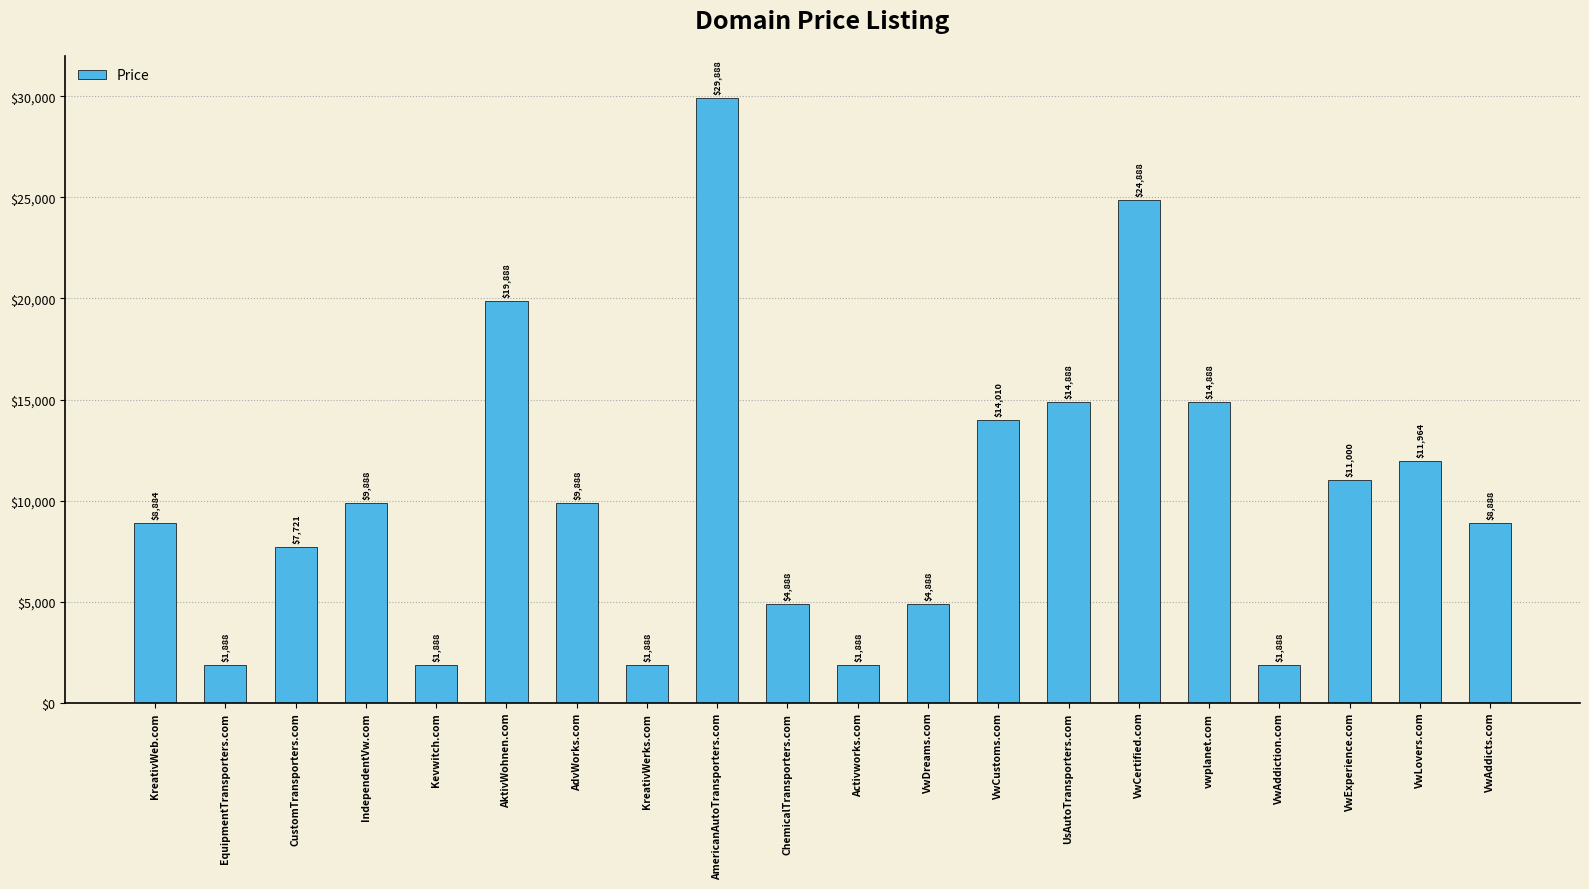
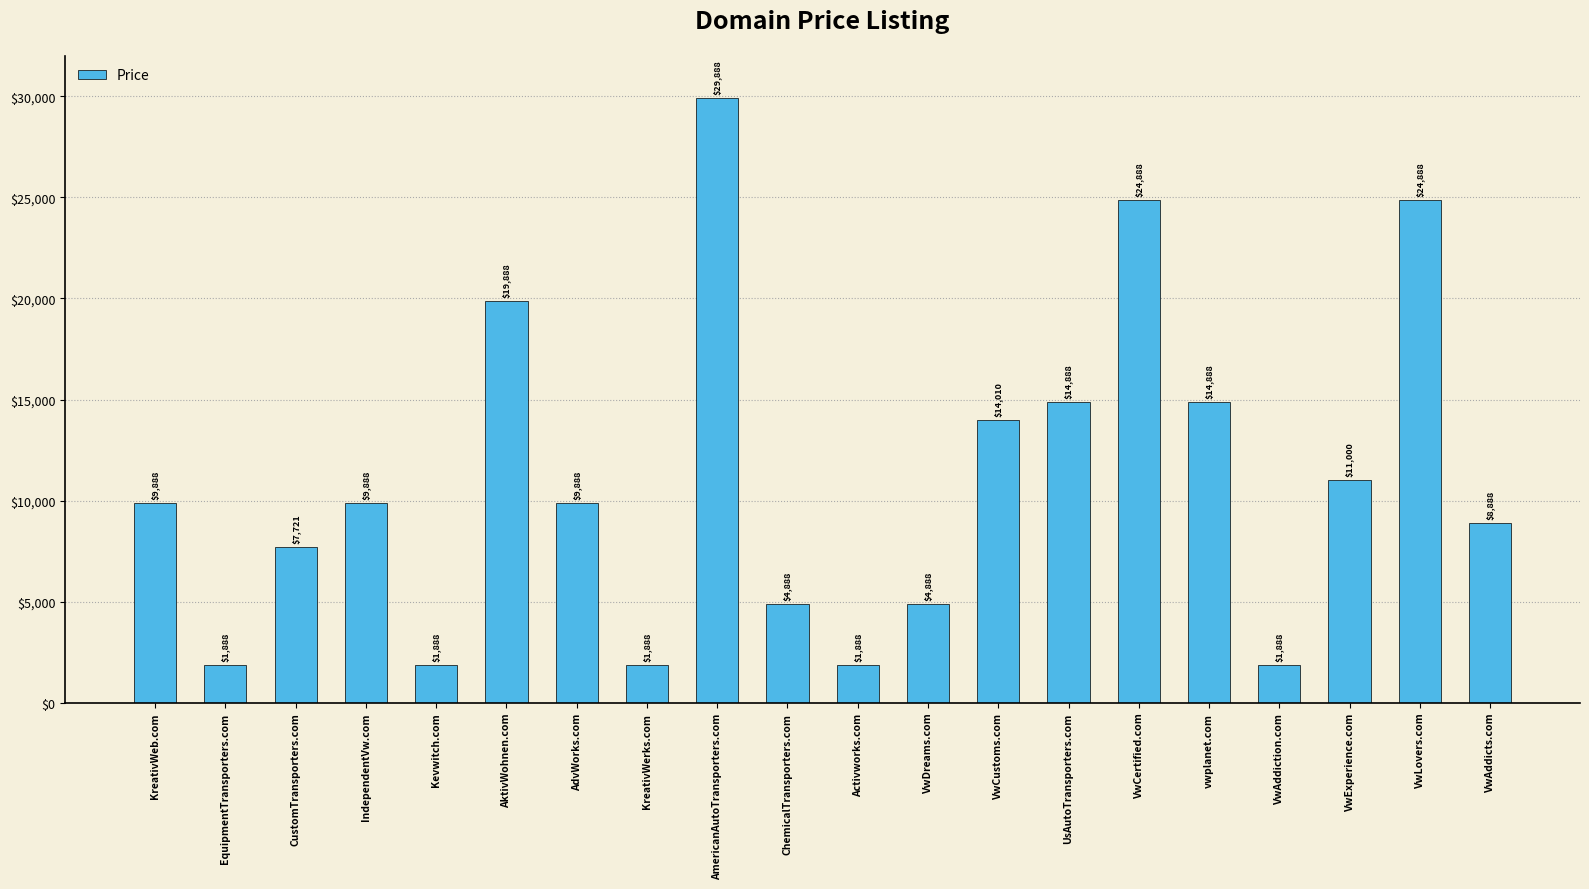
KreativWeb.com: $8,884 -> $9,888
VwLovers.com: $11,964 -> $24,888
